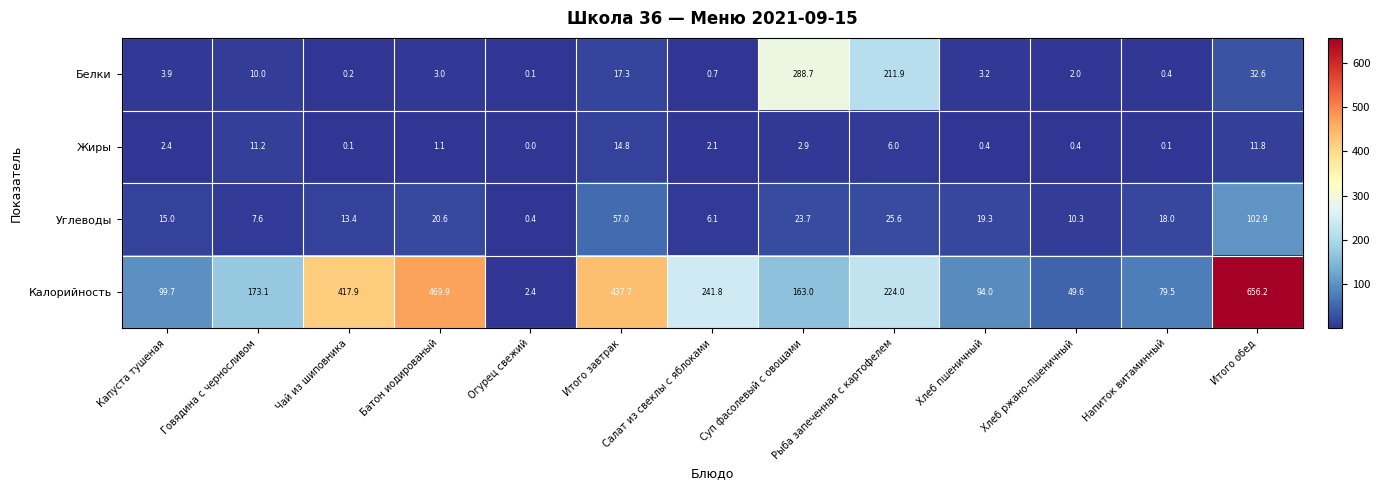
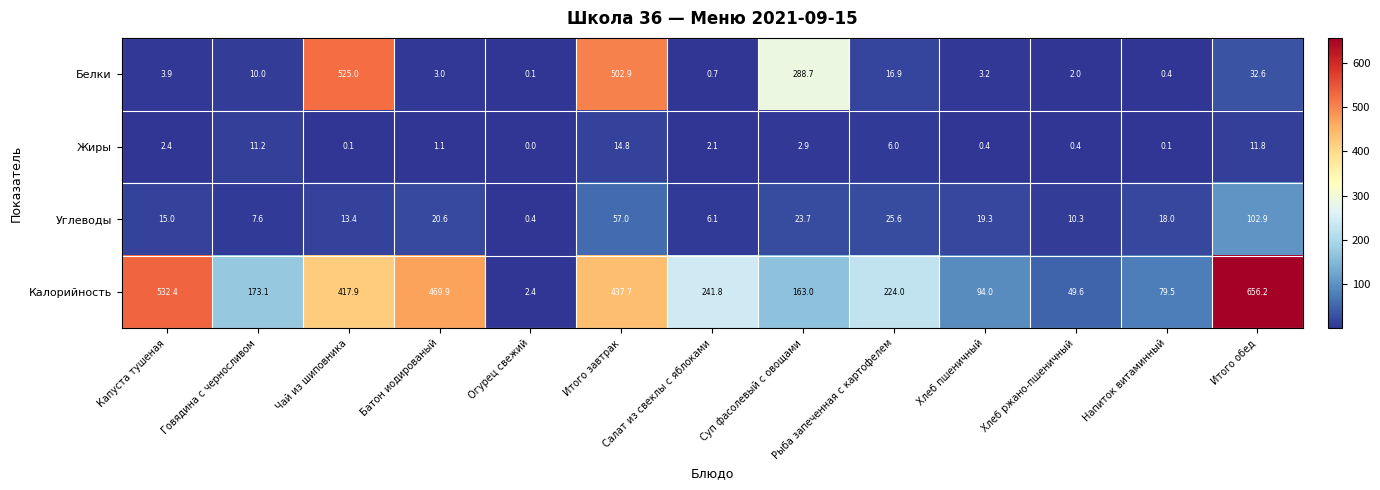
Белки, Чай из шиповника: 0.2 -> 525.0
Белки, Итого завтрак: 17.3 -> 502.9
Белки, Рыба запеченная с картофелем: 211.9 -> 16.9
Калорийность, Капуста тушеная: 99.7 -> 532.4
